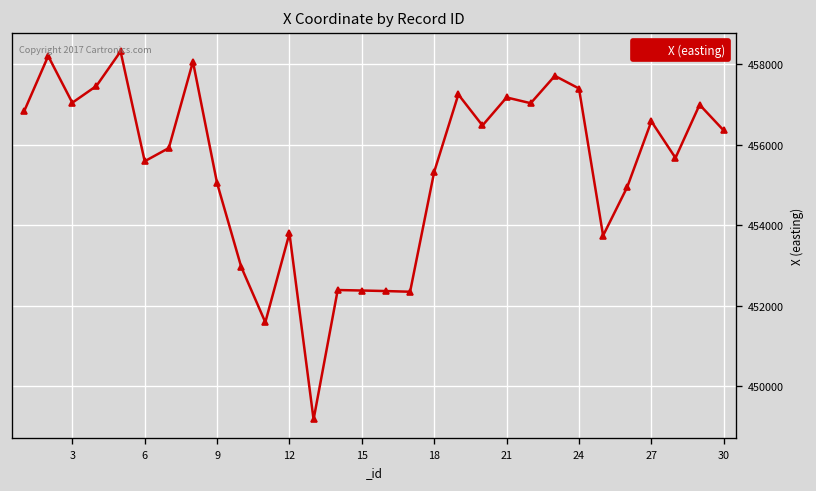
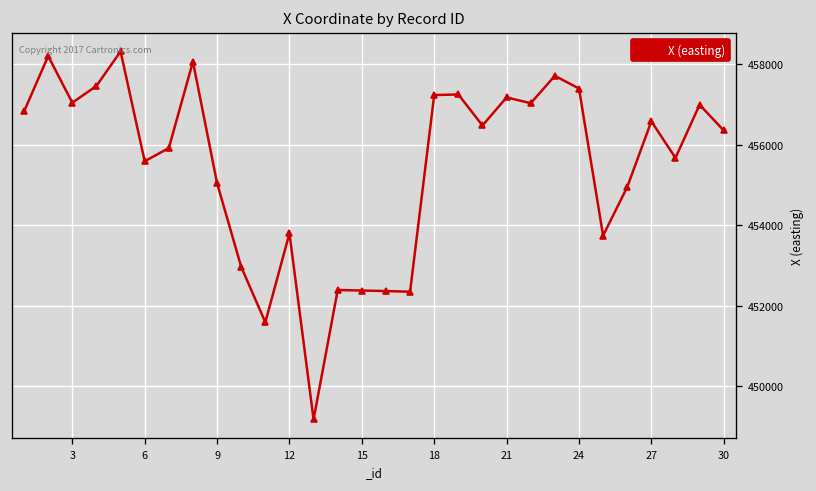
18: 455300 -> 457200
